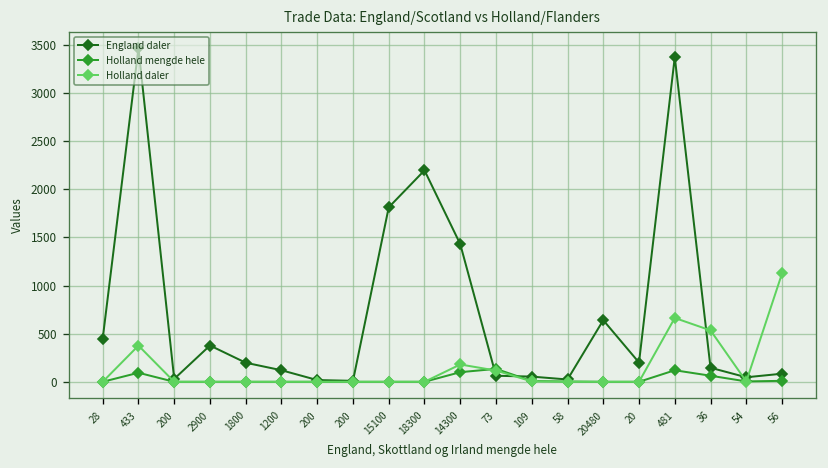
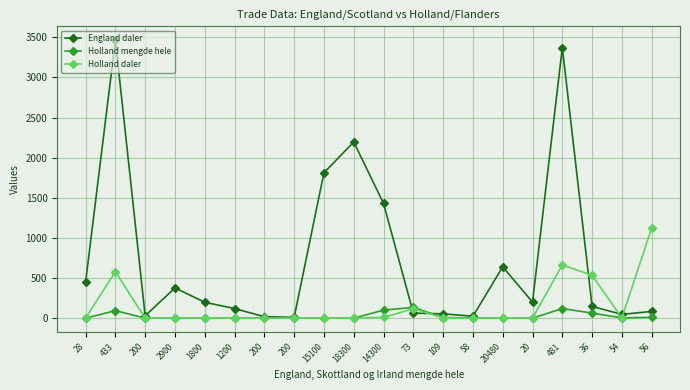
Holland daler, 433: 400 -> 600
Holland daler, 14300: 200 -> 0
